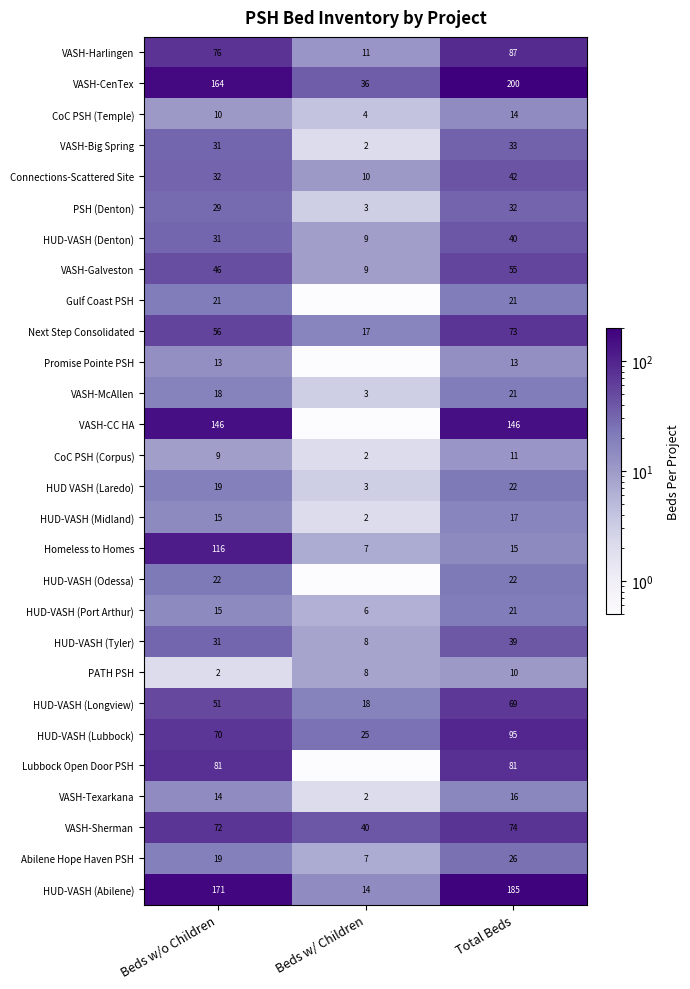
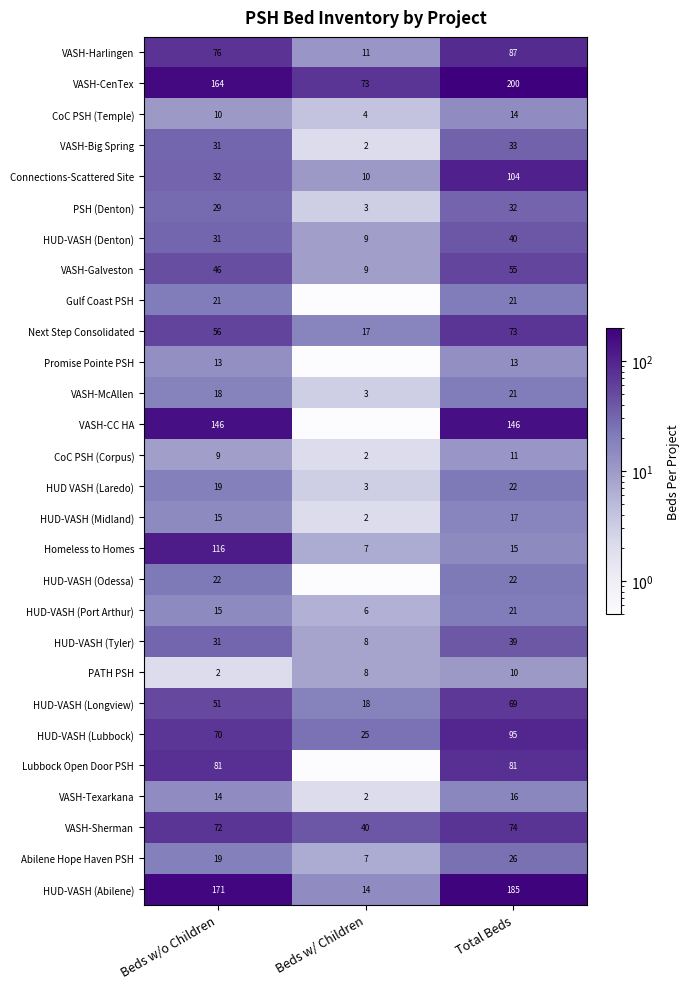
VASH-CenTex, Beds w/ Children: 36 -> 73
Connections-Scattered Site, Total Beds: 42 -> 104
